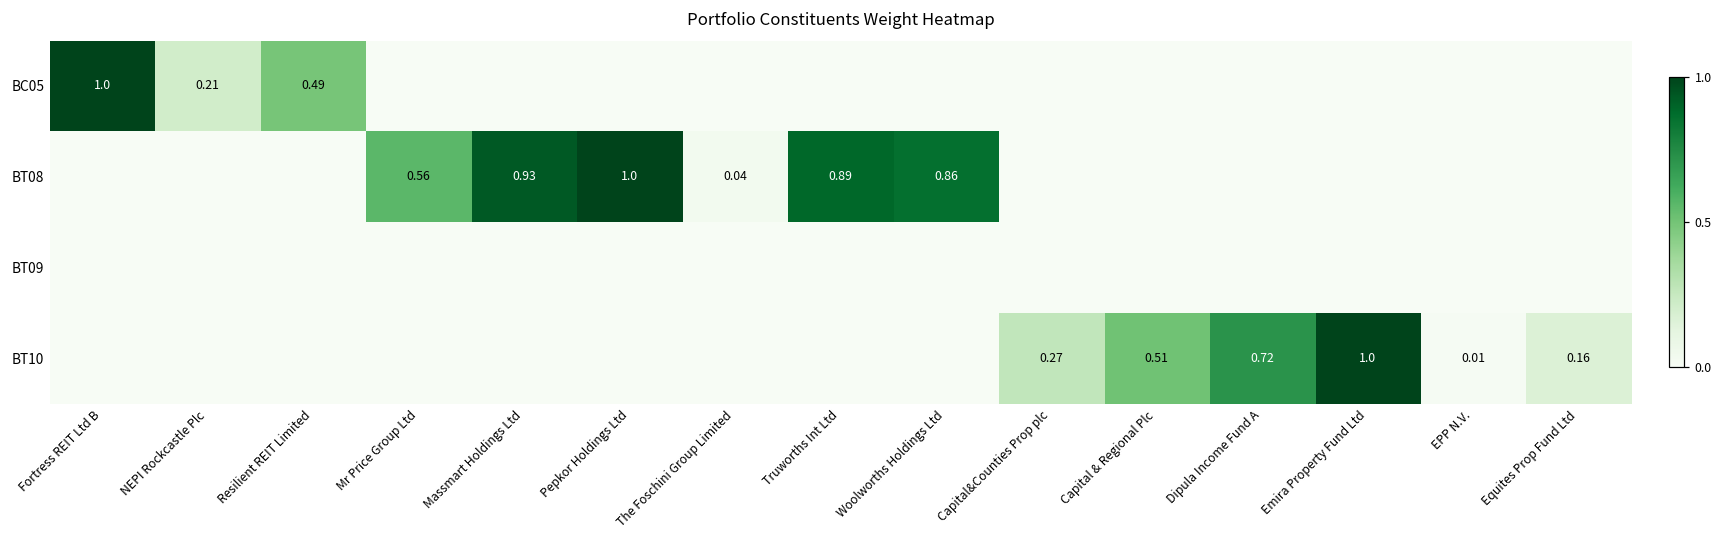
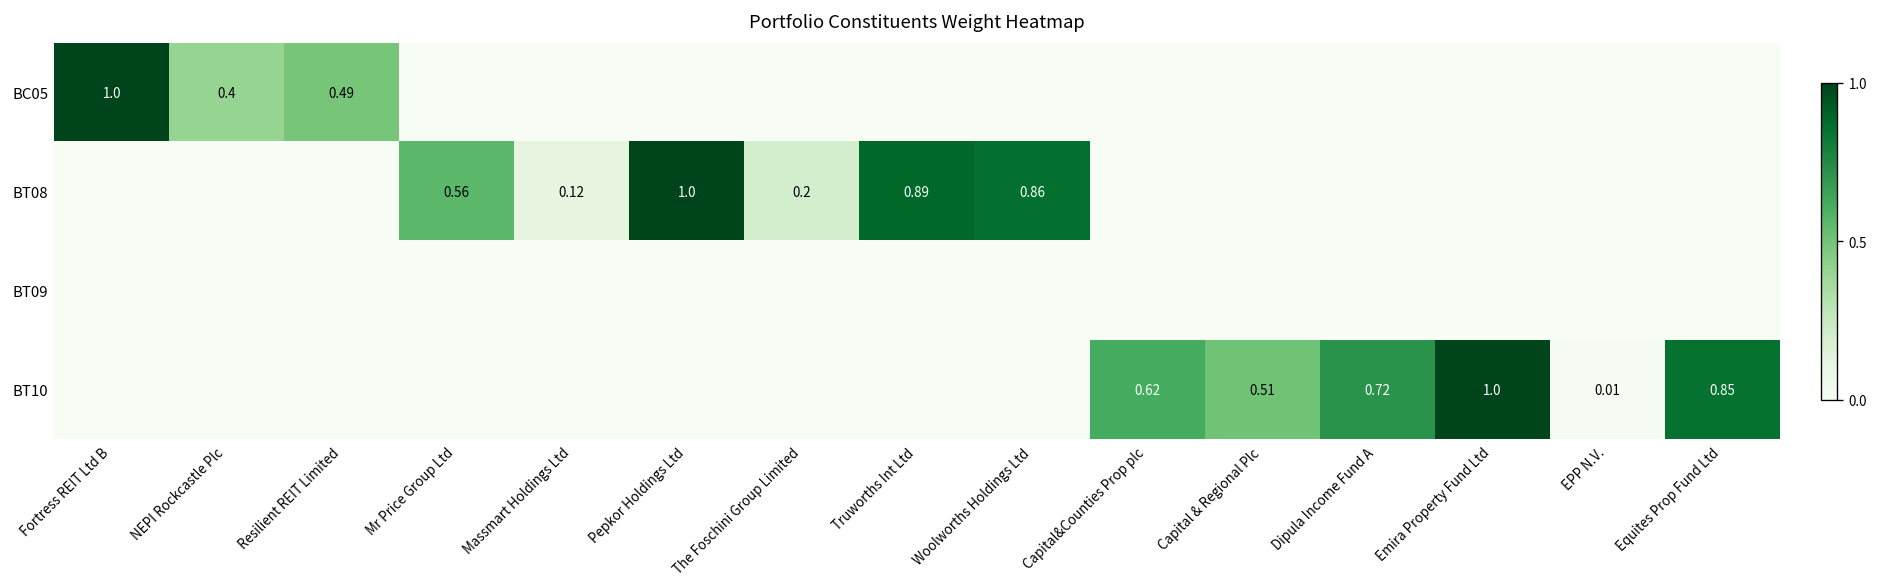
BC05, NEPI Rockcastle Plc: 0.21 -> 0.4
BT08, Massmart Holdings Ltd: 0.93 -> 0.12
BT08, The Foschini Group Limited: 0.04 -> 0.2
BT10, Capital&Counties Prop plc: 0.27 -> 0.62
BT10, Equites Prop Fund Ltd: 0.16 -> 0.85
